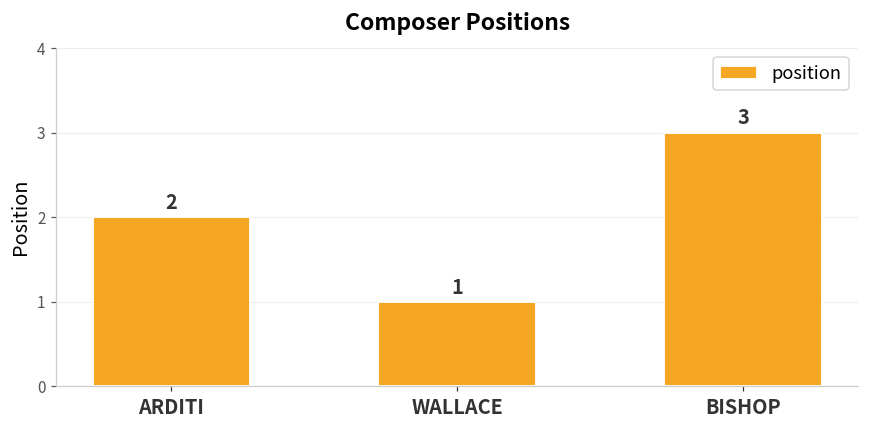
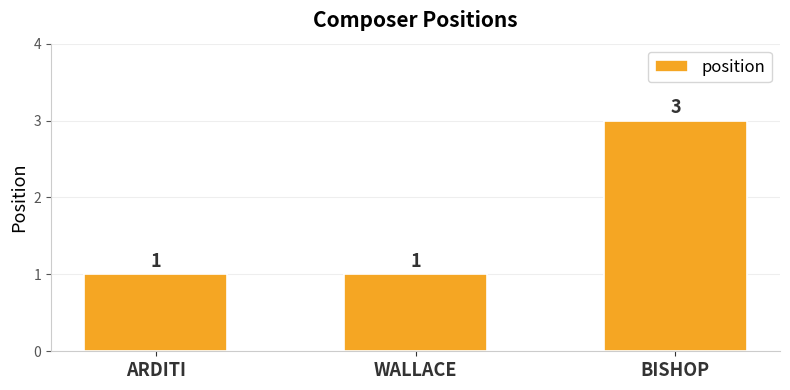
ARDITI: 2 -> 1
